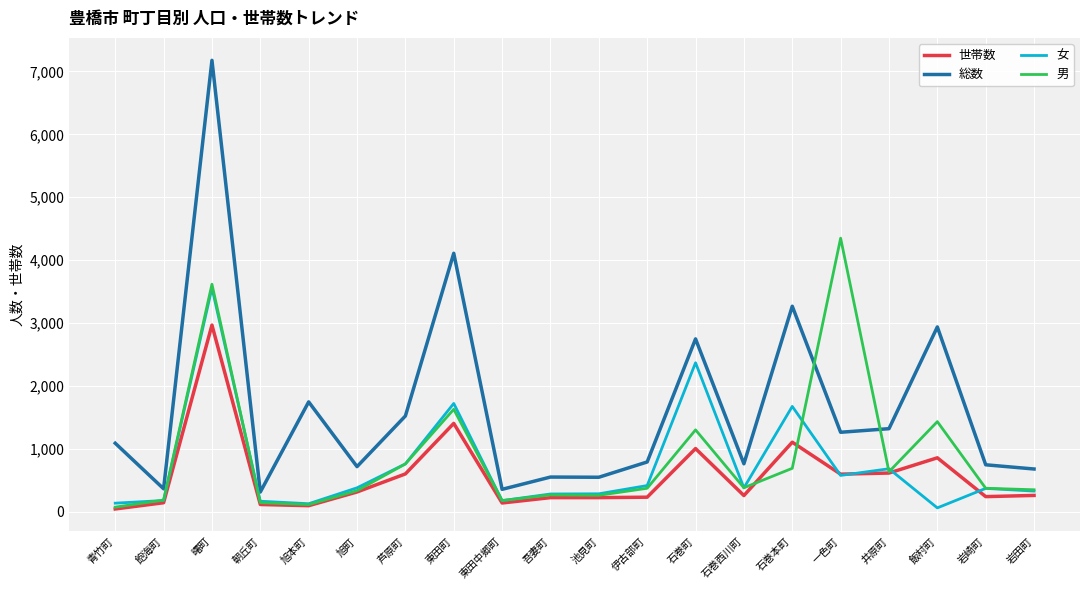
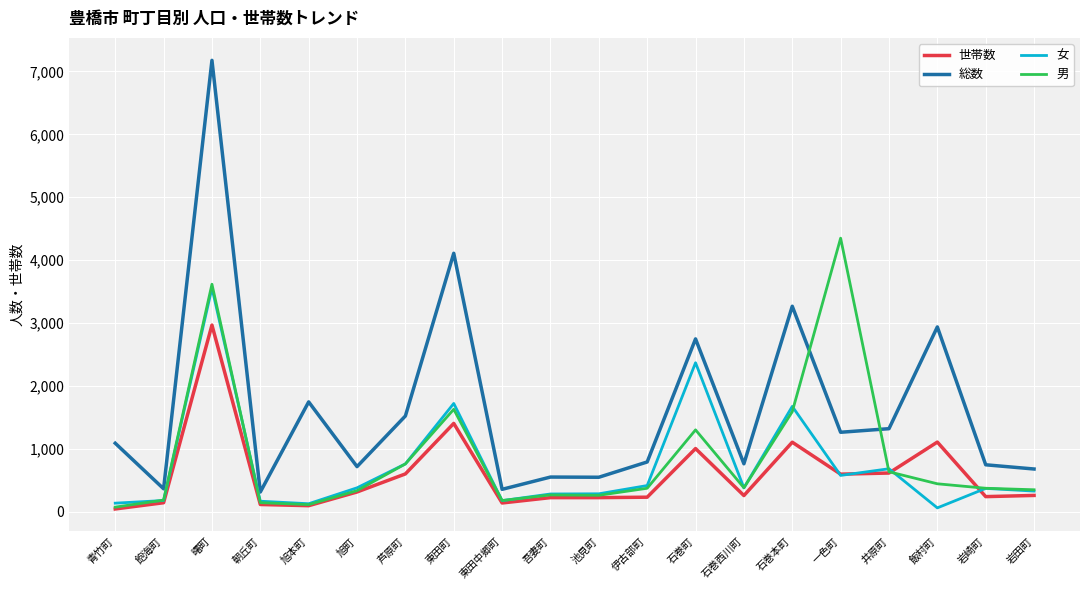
男, 石巻本町: 700 -> 1,600
世帯数, 飯村町: 900 -> 1,100
男, 飯村町: 1,400 -> 400
